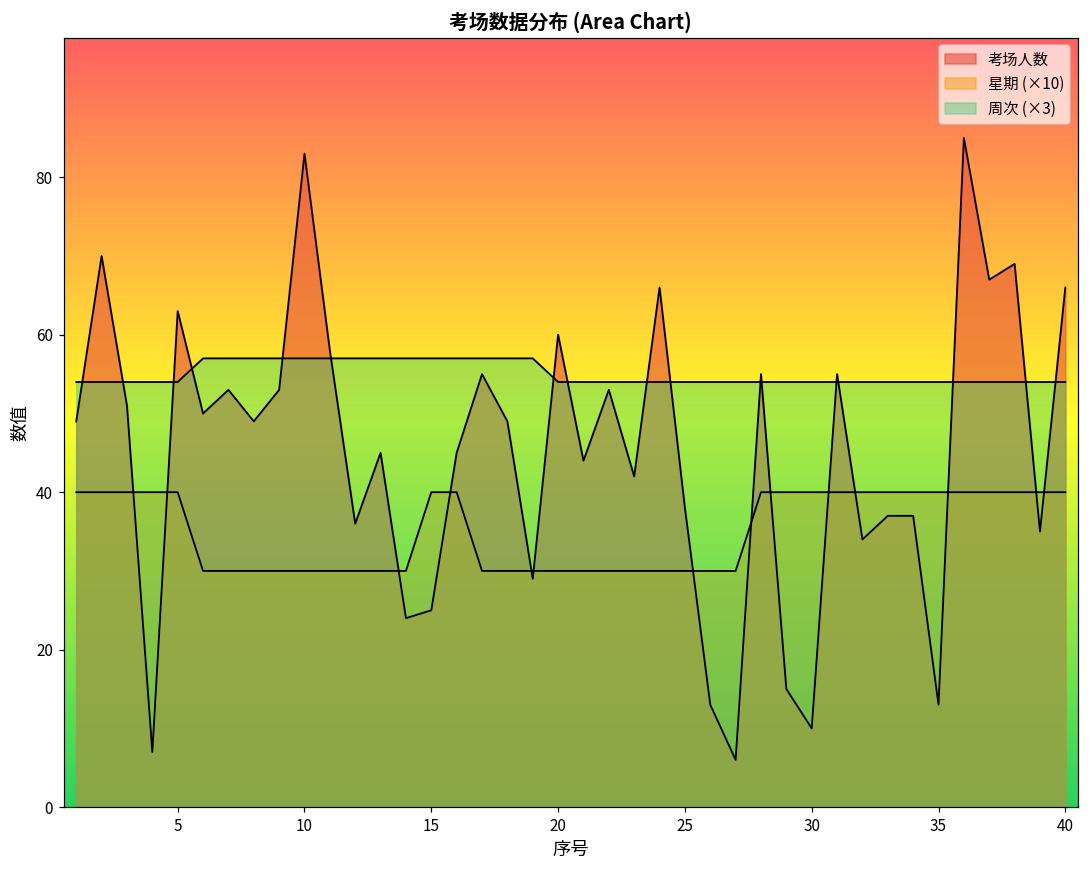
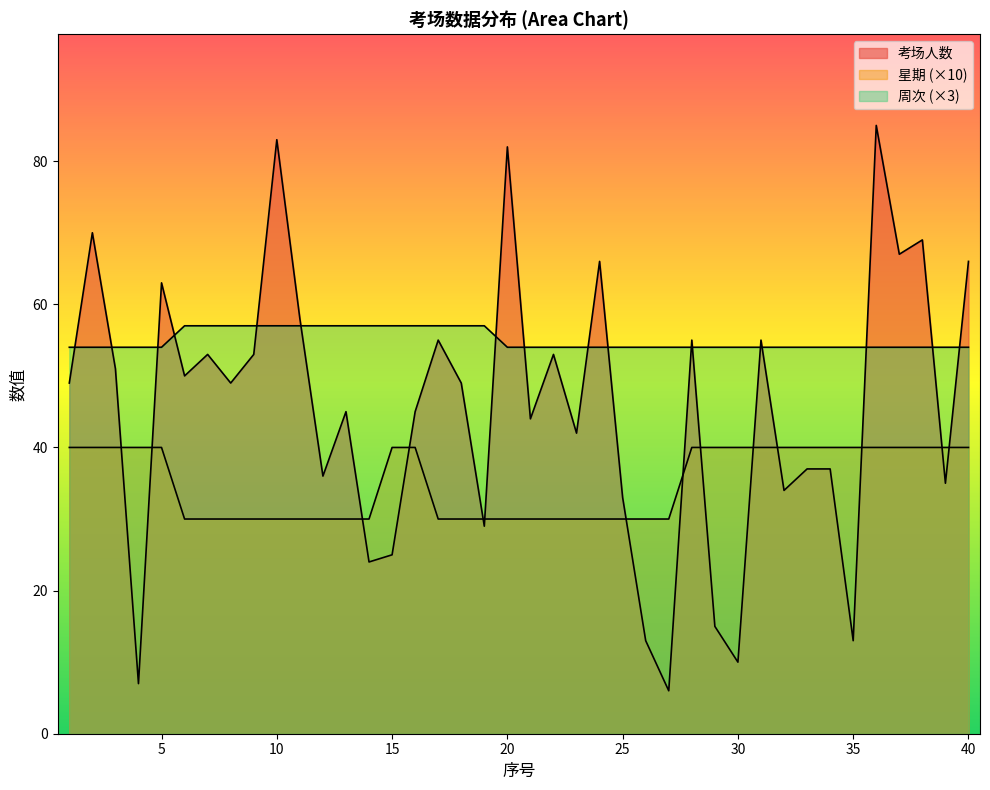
考场人数, 20: 60 -> 82
考场人数, 25: 38 -> 33
